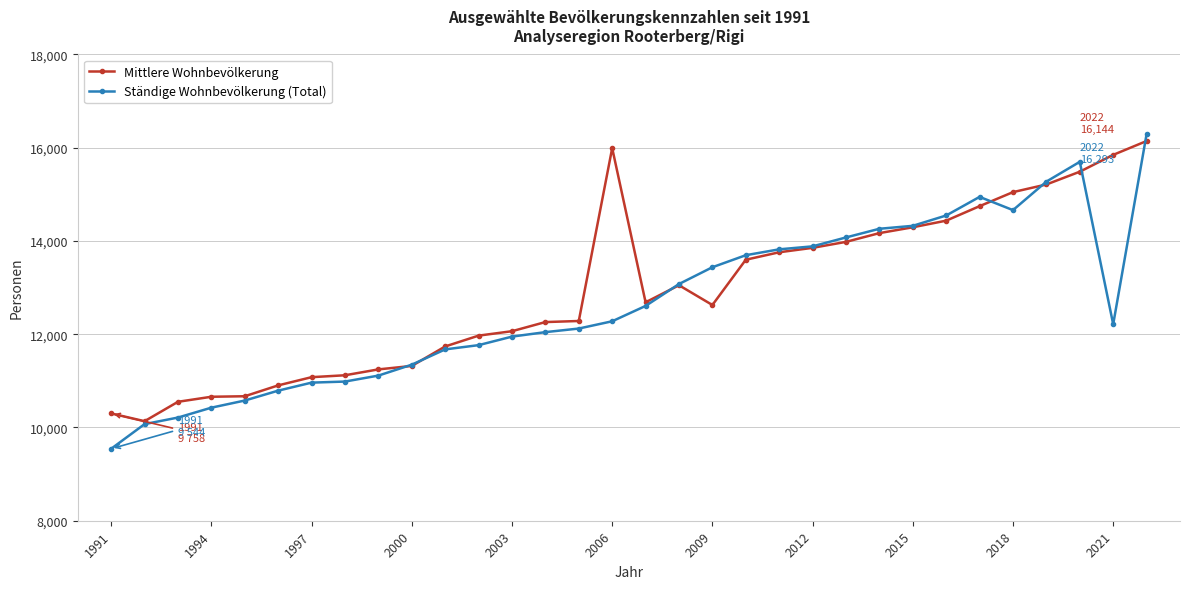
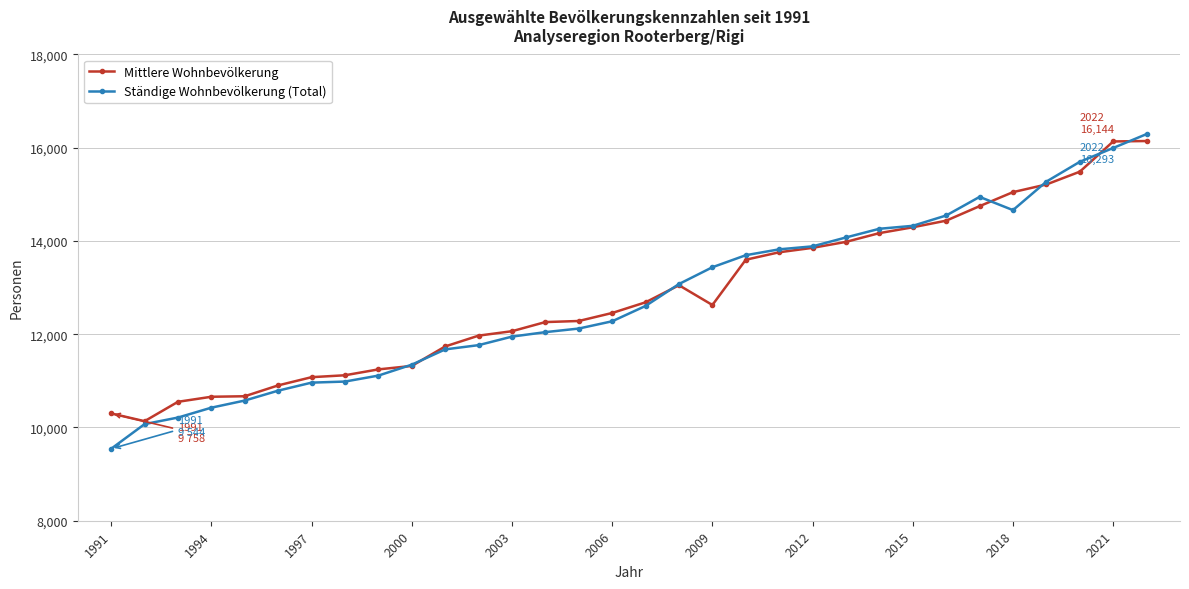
Mittlere Wohnbevölkerung, 2006: 16,000 -> 12,500
Mittlere Wohnbevölkerung, 2021: 15,800 -> 16,100
Ständige Wohnbevölkerung (Total), 2021: 12,200 -> 16,000
